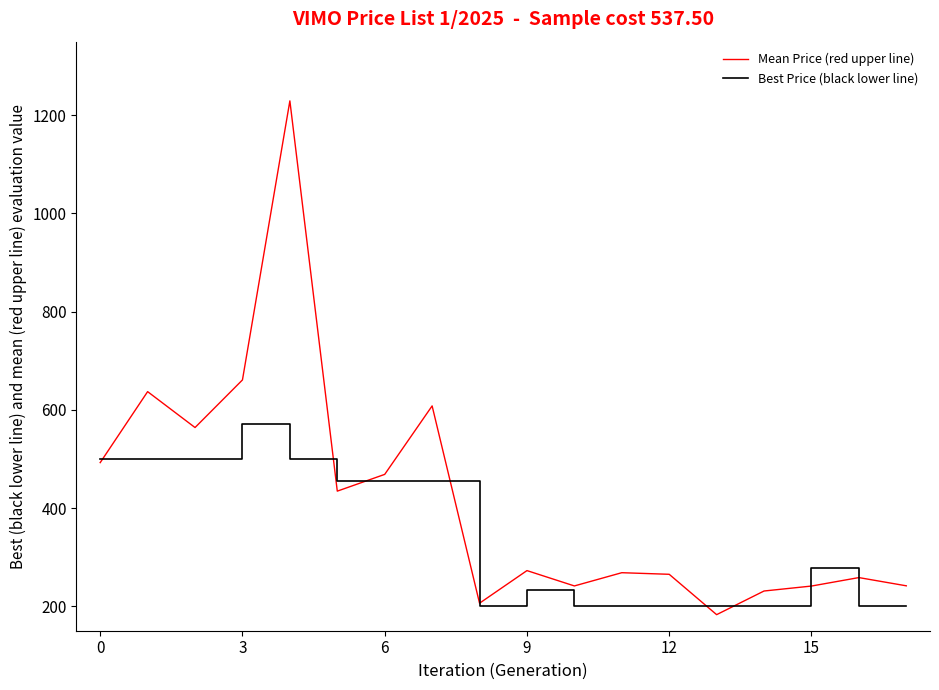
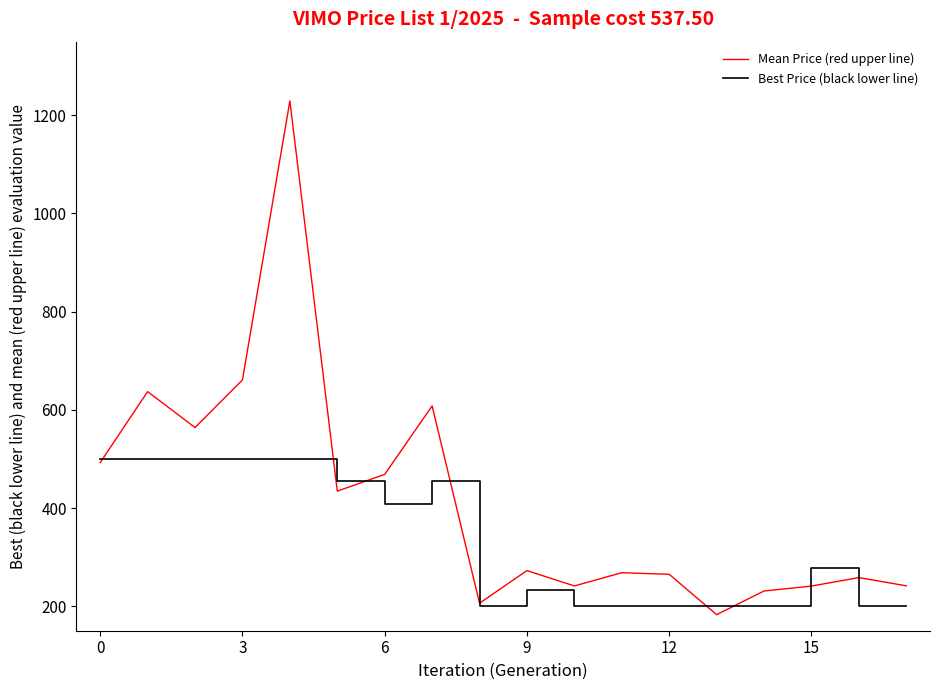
Best Price (black lower line), 3: 570 -> 500
Best Price (black lower line), 6: 460 -> 410
